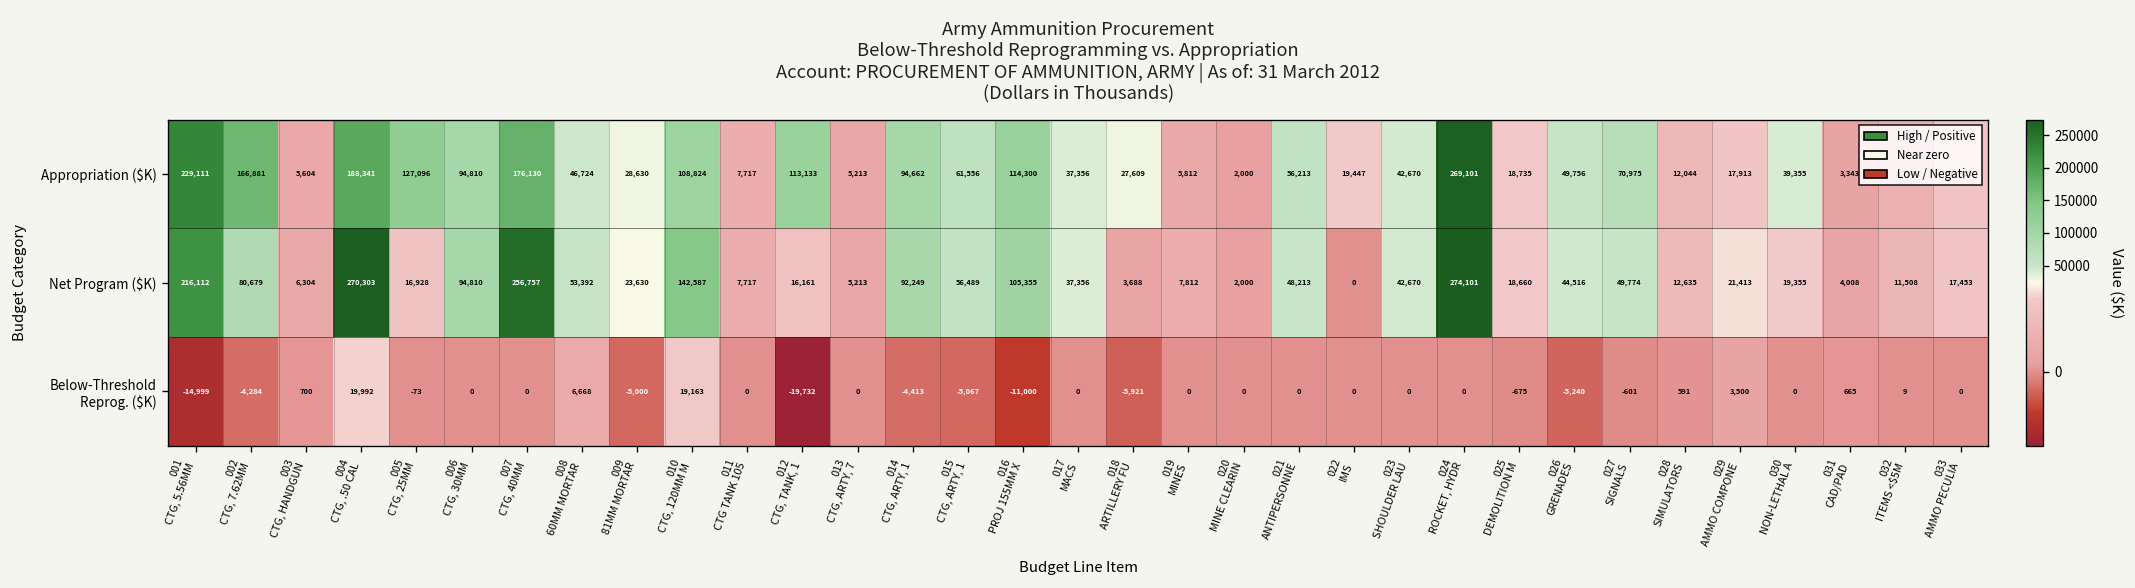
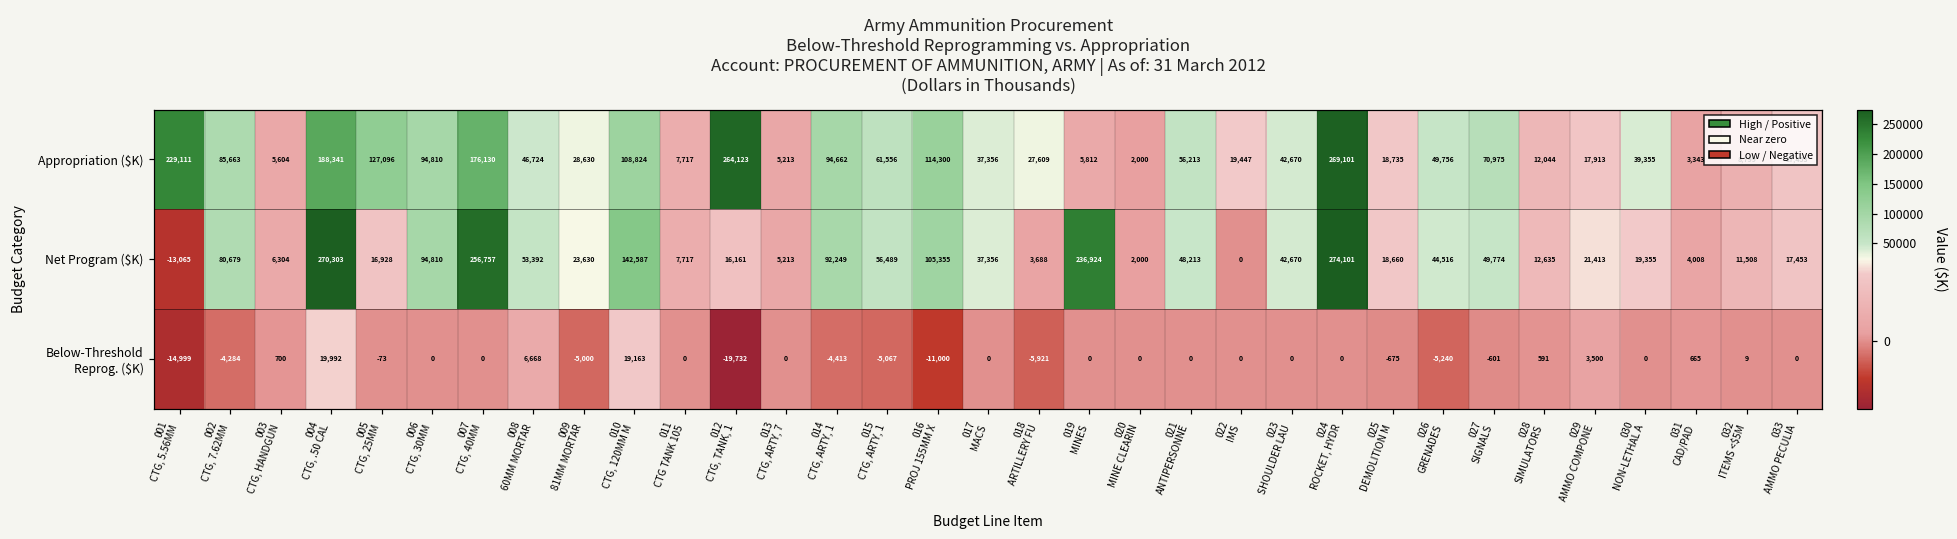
Appropriation ($K), 002 CTG, 7.62MM: 166,881 -> 85,663
Appropriation ($K), 012 CTG, TANK, 1: 113,133 -> 264,123
Net Program ($K), 001 CTG, 5.56MM: 216,112 -> -13,065
Net Program ($K), 019 MINES: 7,812 -> 236,924
